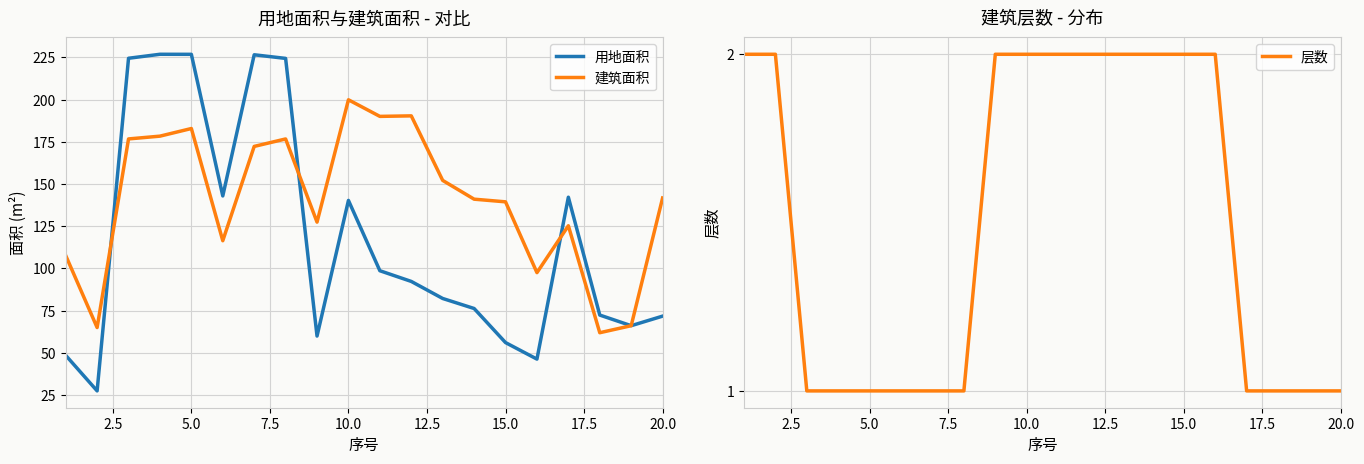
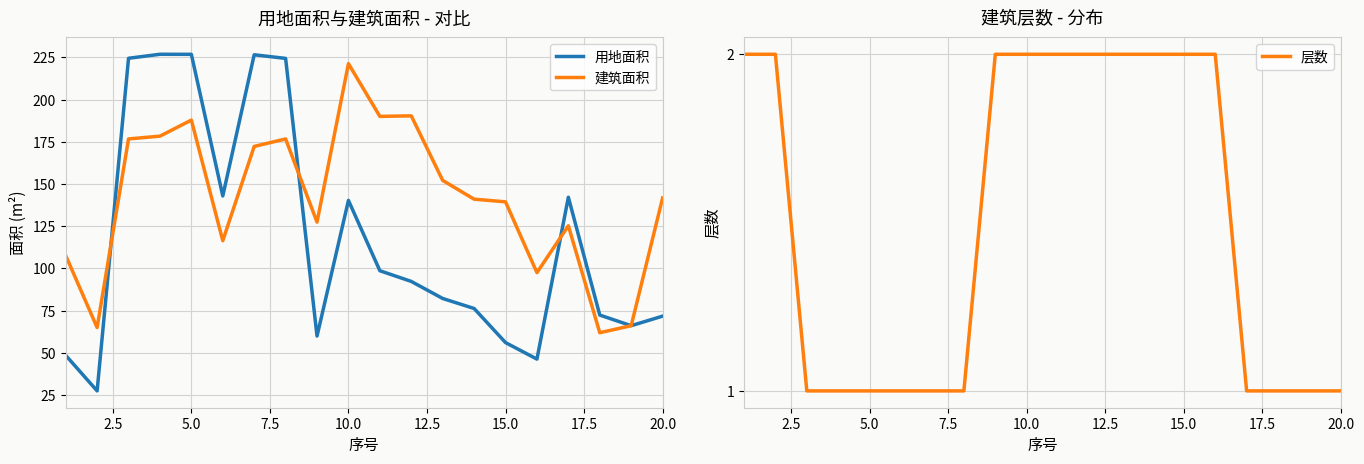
用地面积与建筑面积 - 对比, 建筑面积, 5.0: 183 -> 188
用地面积与建筑面积 - 对比, 建筑面积, 10.0: 200 -> 221
